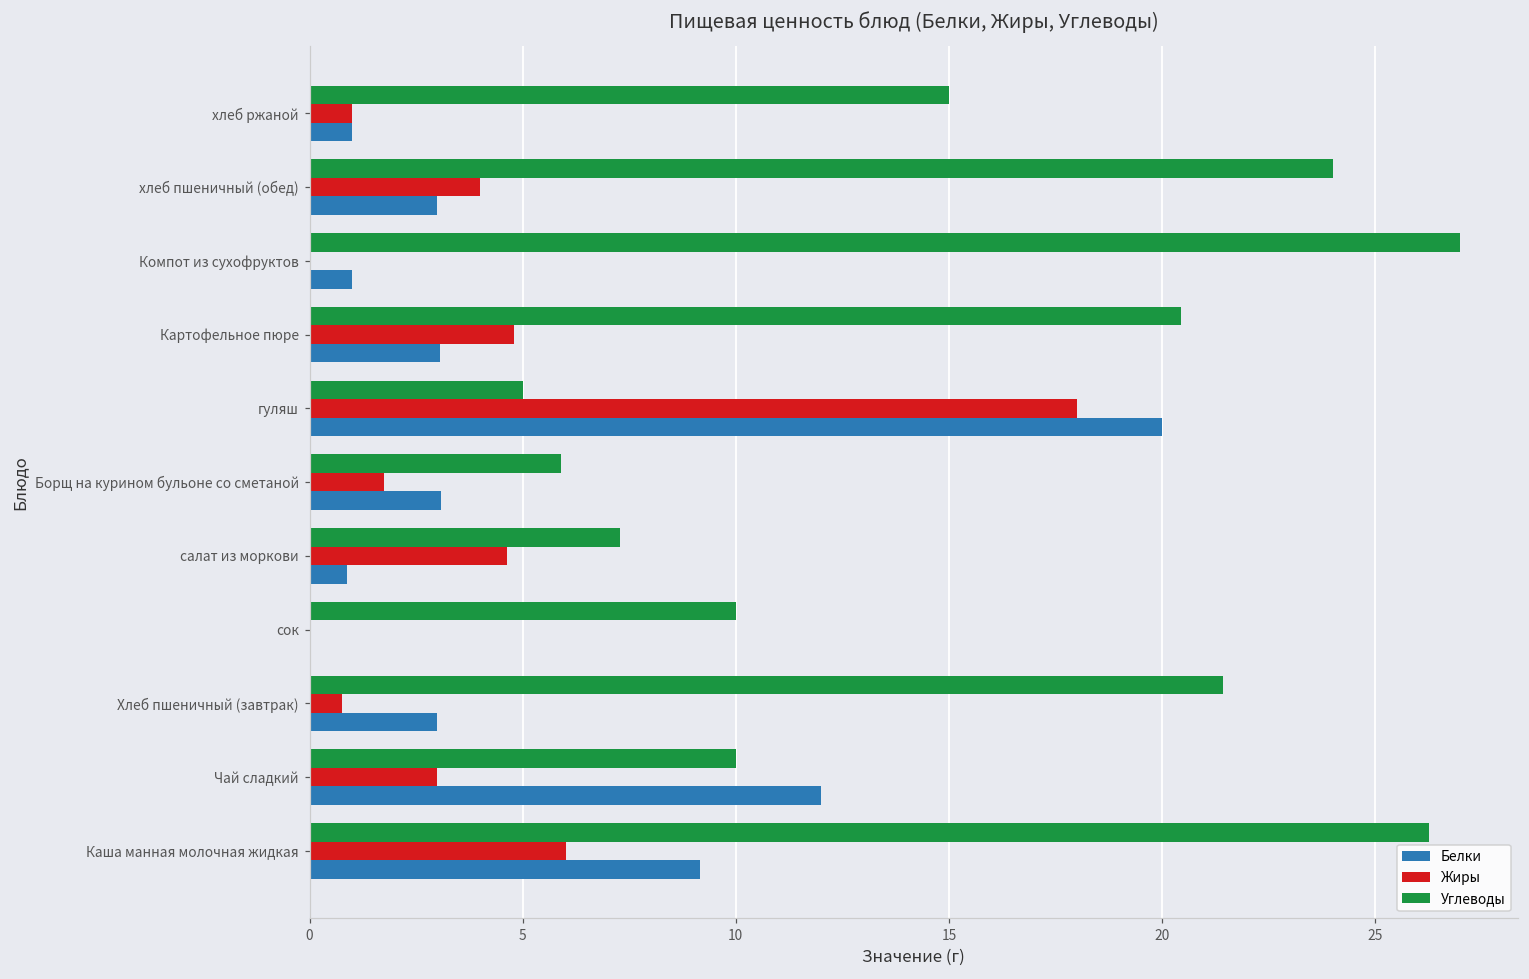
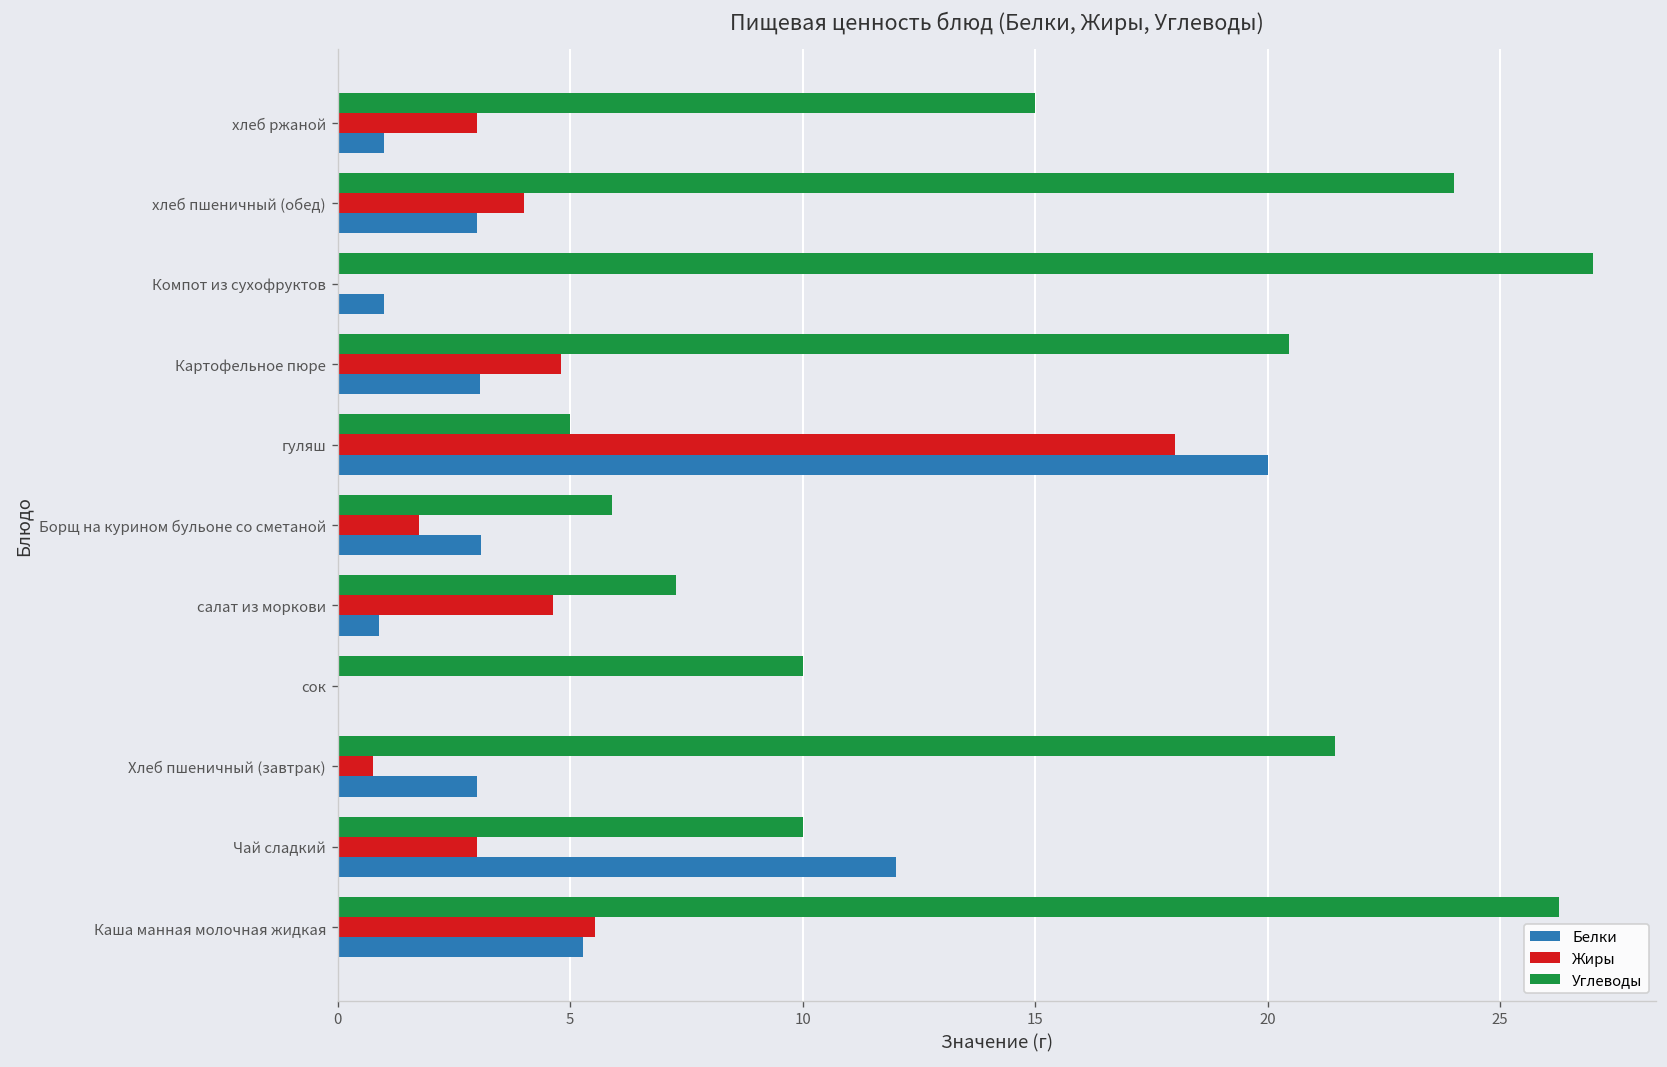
Жиры, хлеб ржаной: 1 -> 3
Жиры, Каша манная молочная жидкая: 6.0 -> 5.5
Белки, Каша манная молочная жидкая: 9.2 -> 5.3
